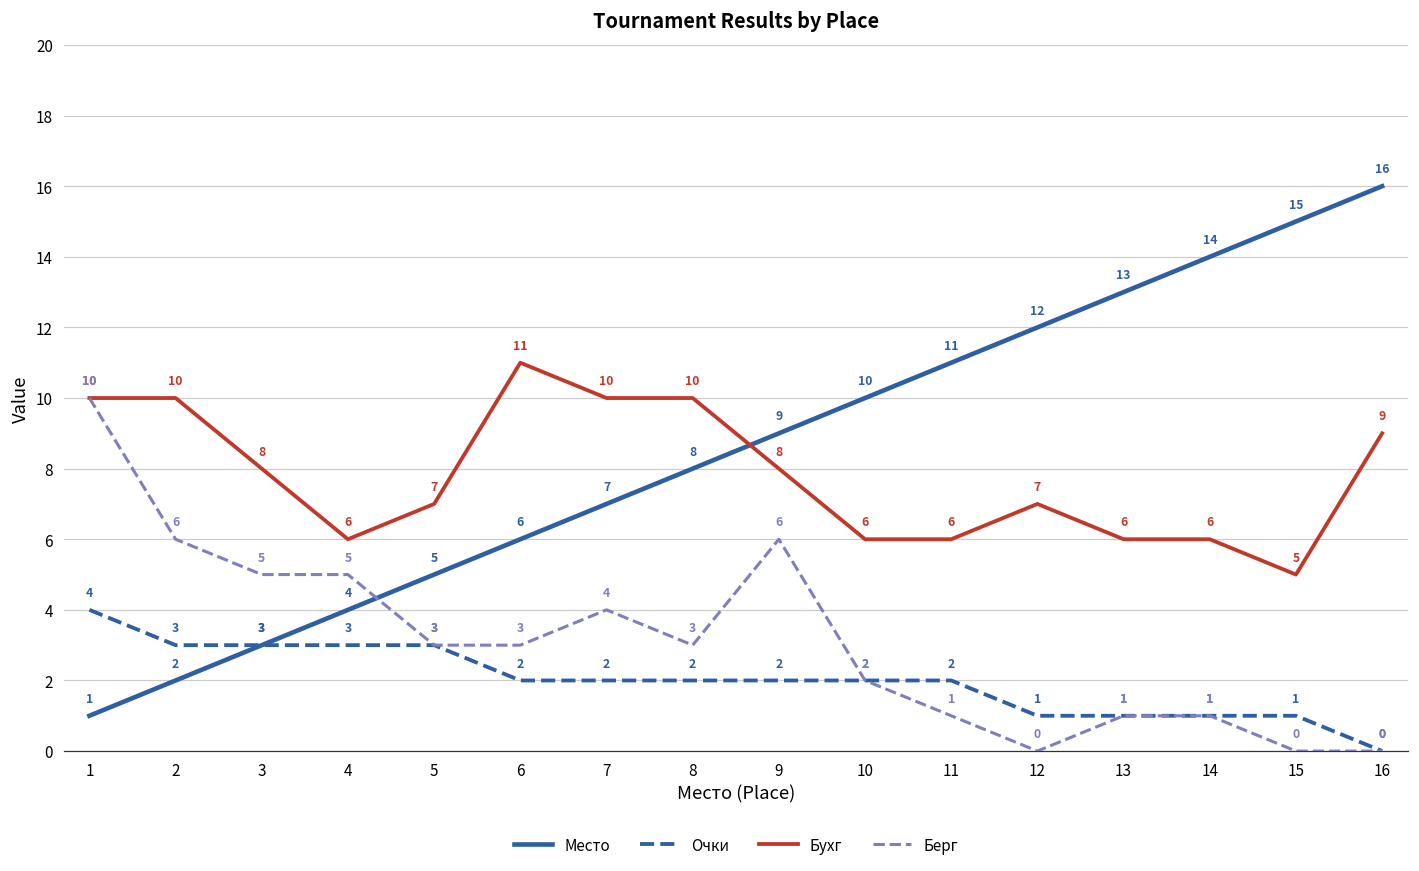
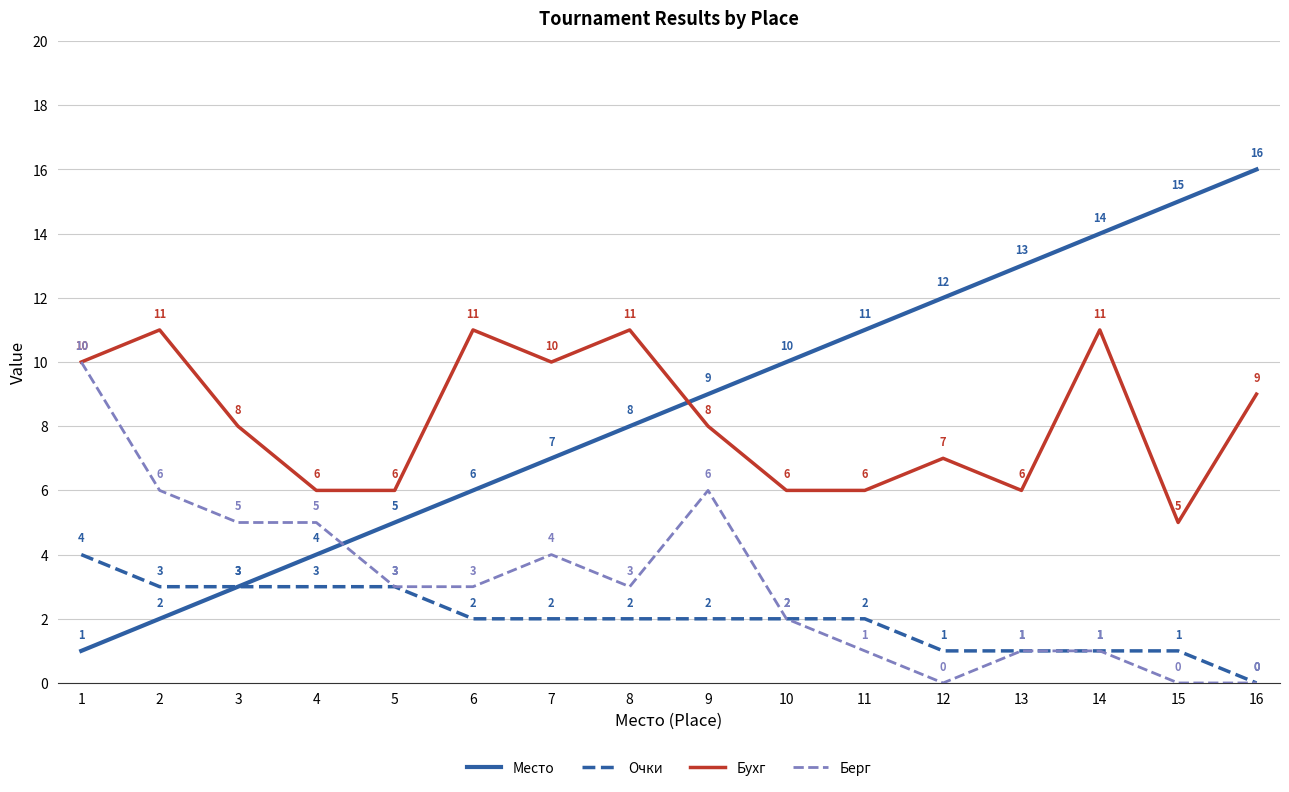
Бухг, 2: 10 -> 11
Бухг, 5: 7 -> 6
Бухг, 8: 10 -> 11
Бухг, 14: 6 -> 11
